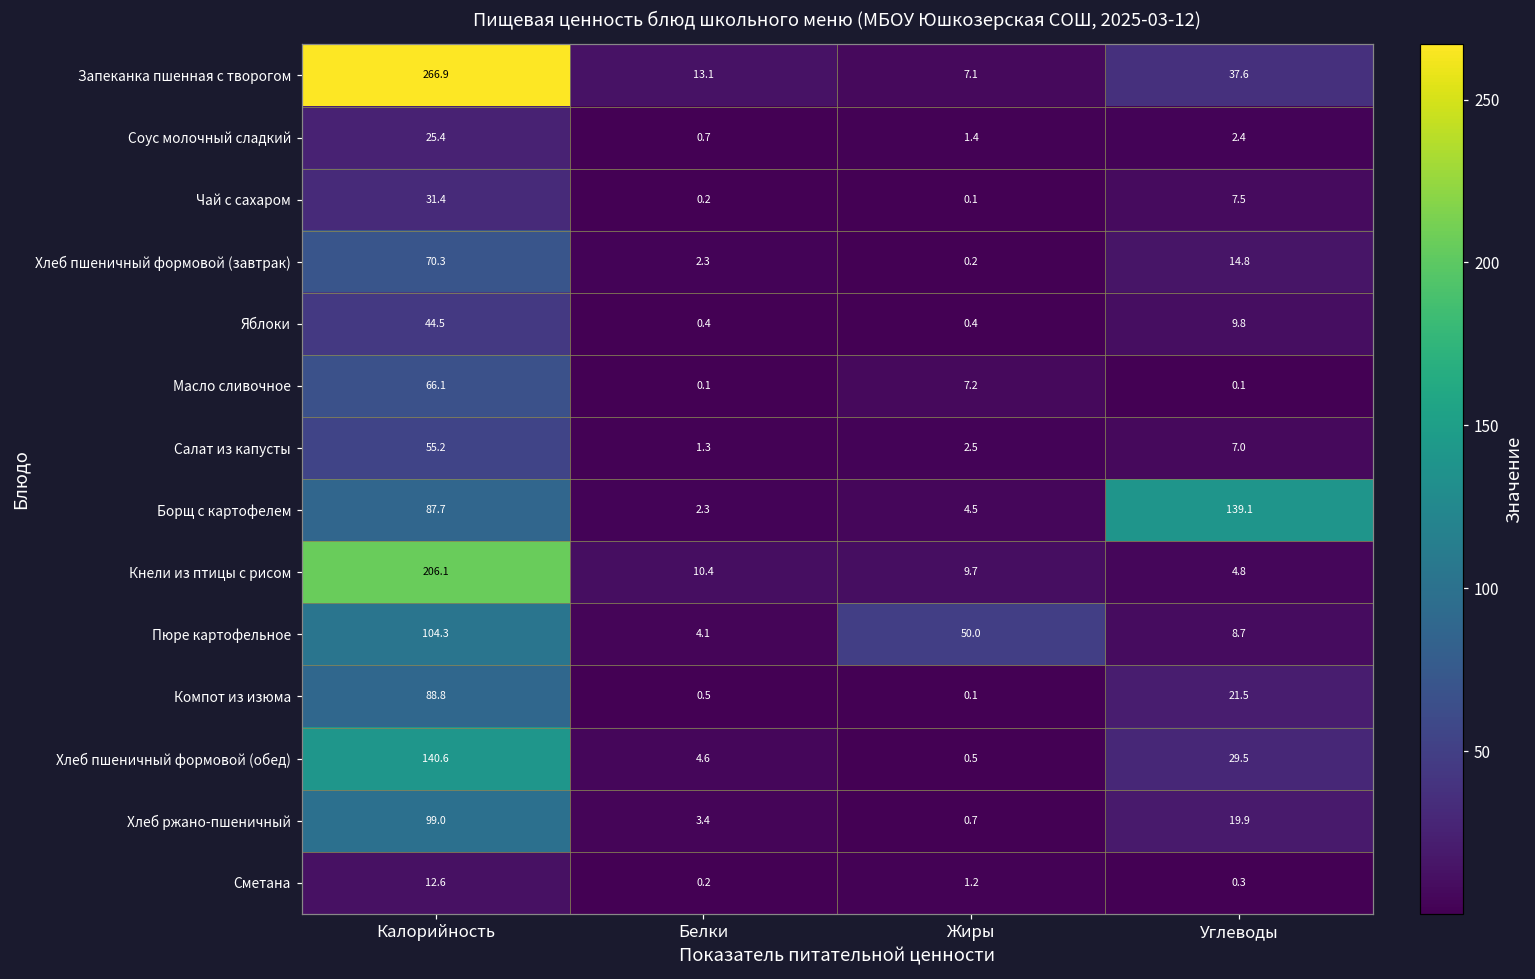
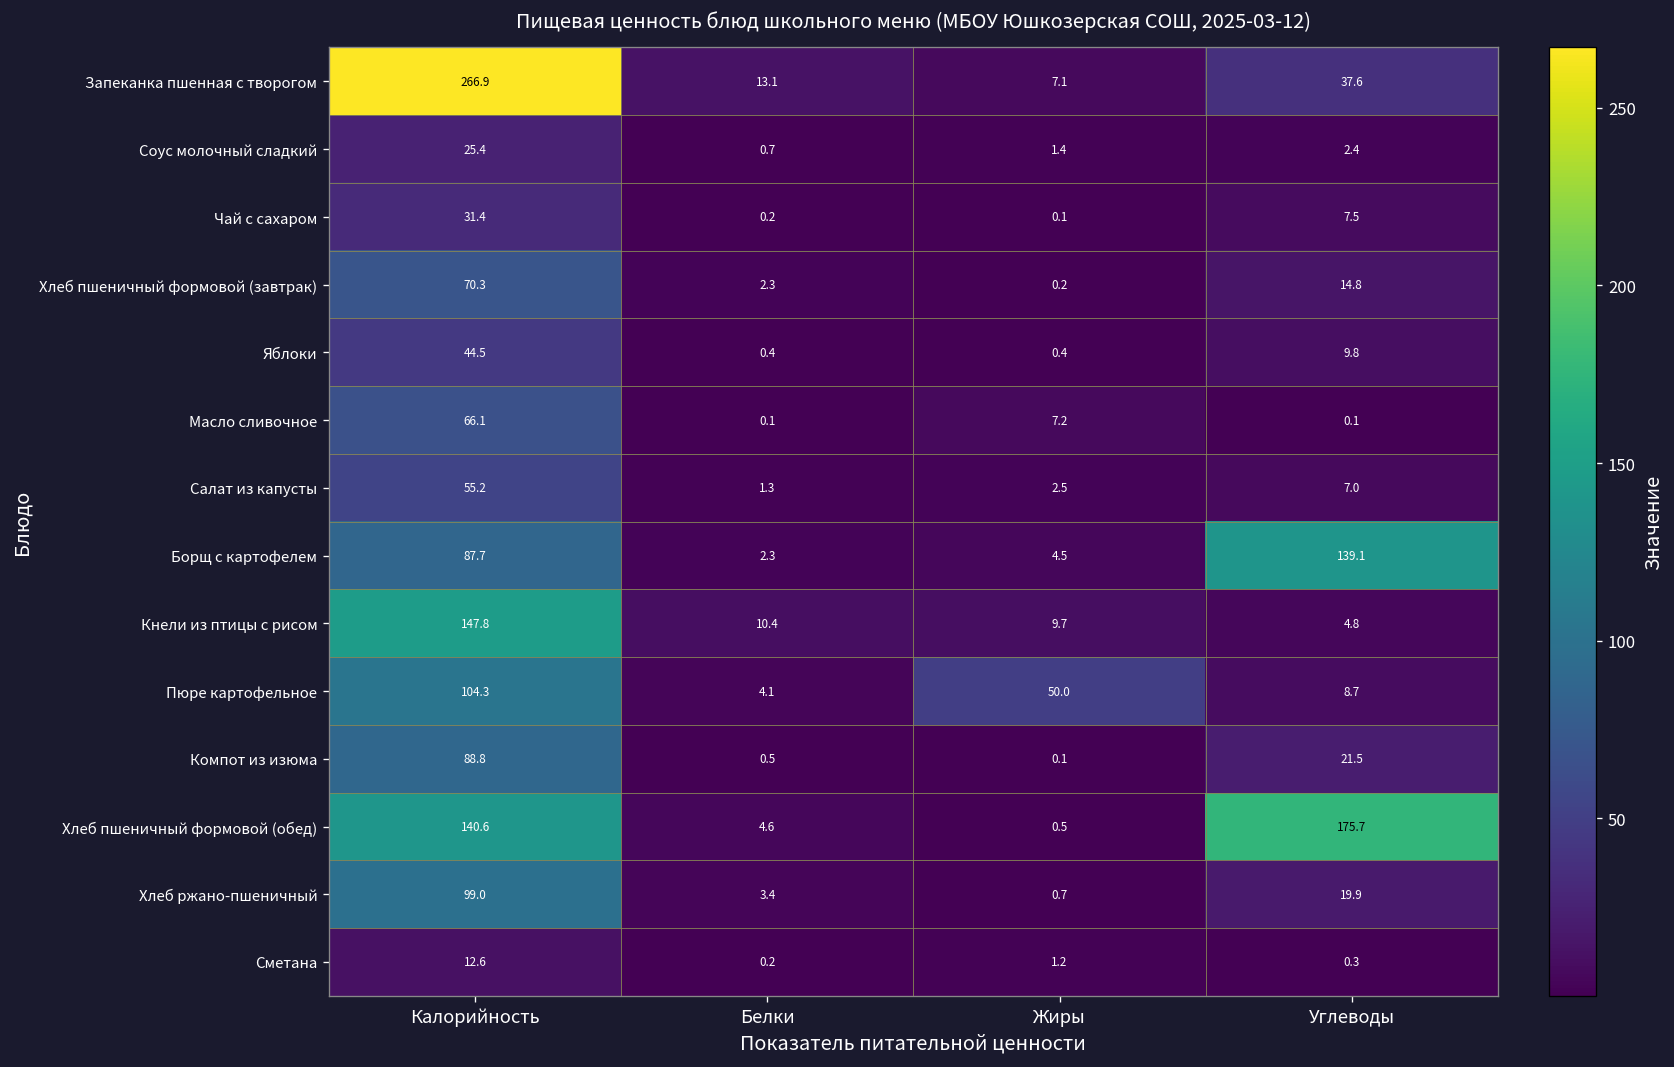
Кнели из птицы с рисом, Калорийность: 206.1 -> 147.8
Хлеб пшеничный формовой (обед), Углеводы: 29.5 -> 175.7
